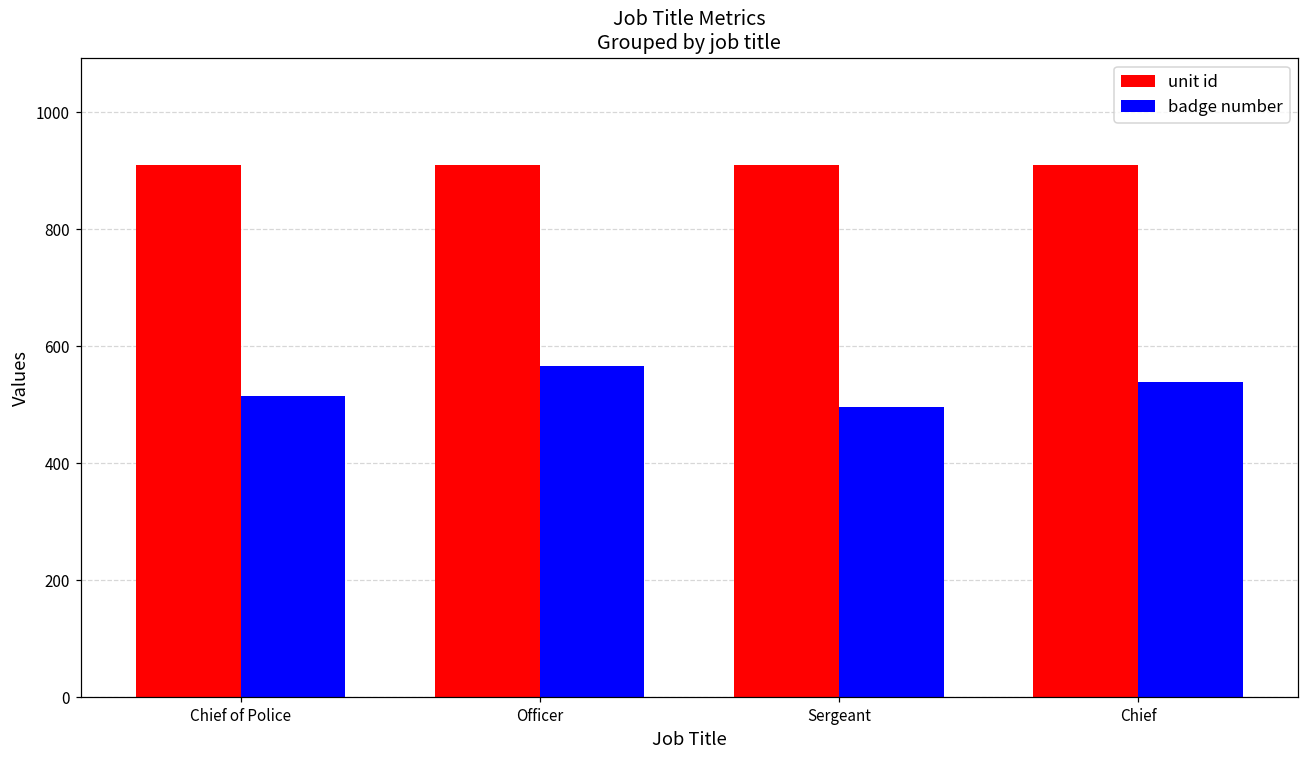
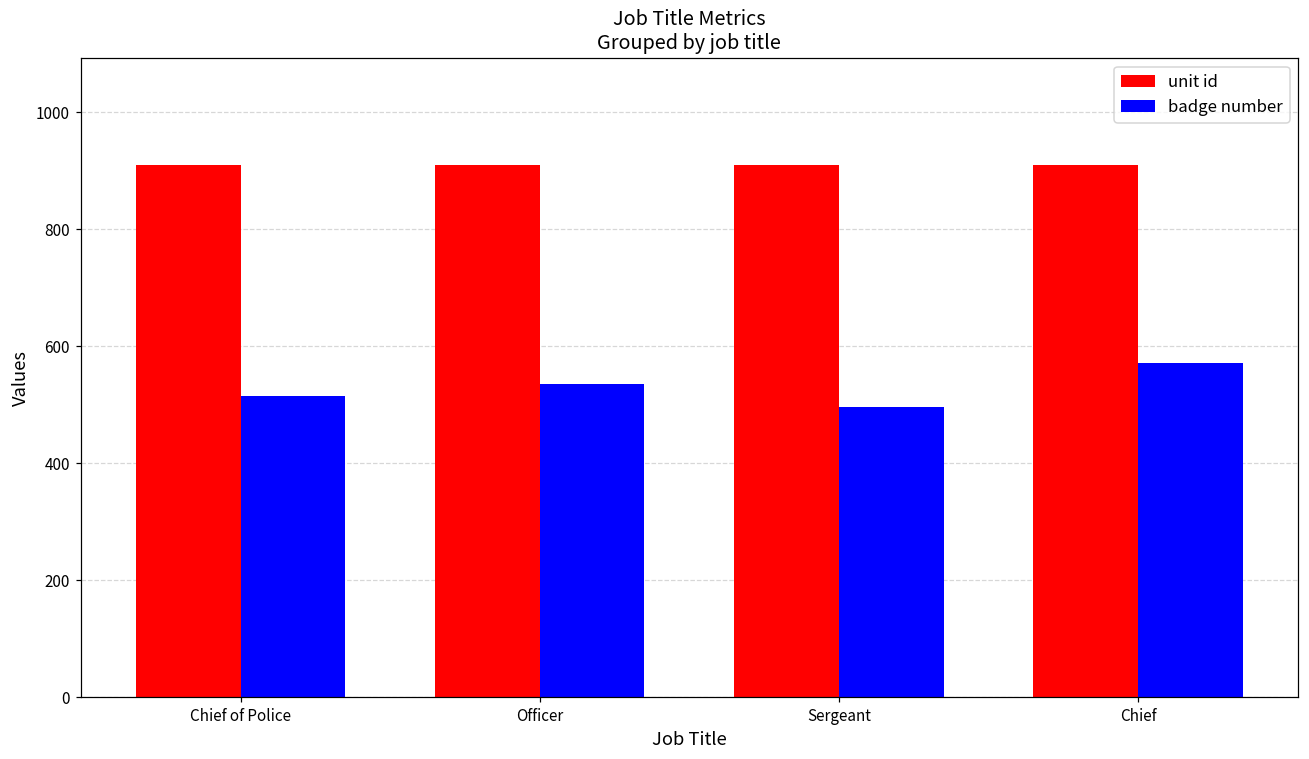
badge number, Officer: 570 -> 540
badge number, Chief: 540 -> 570
